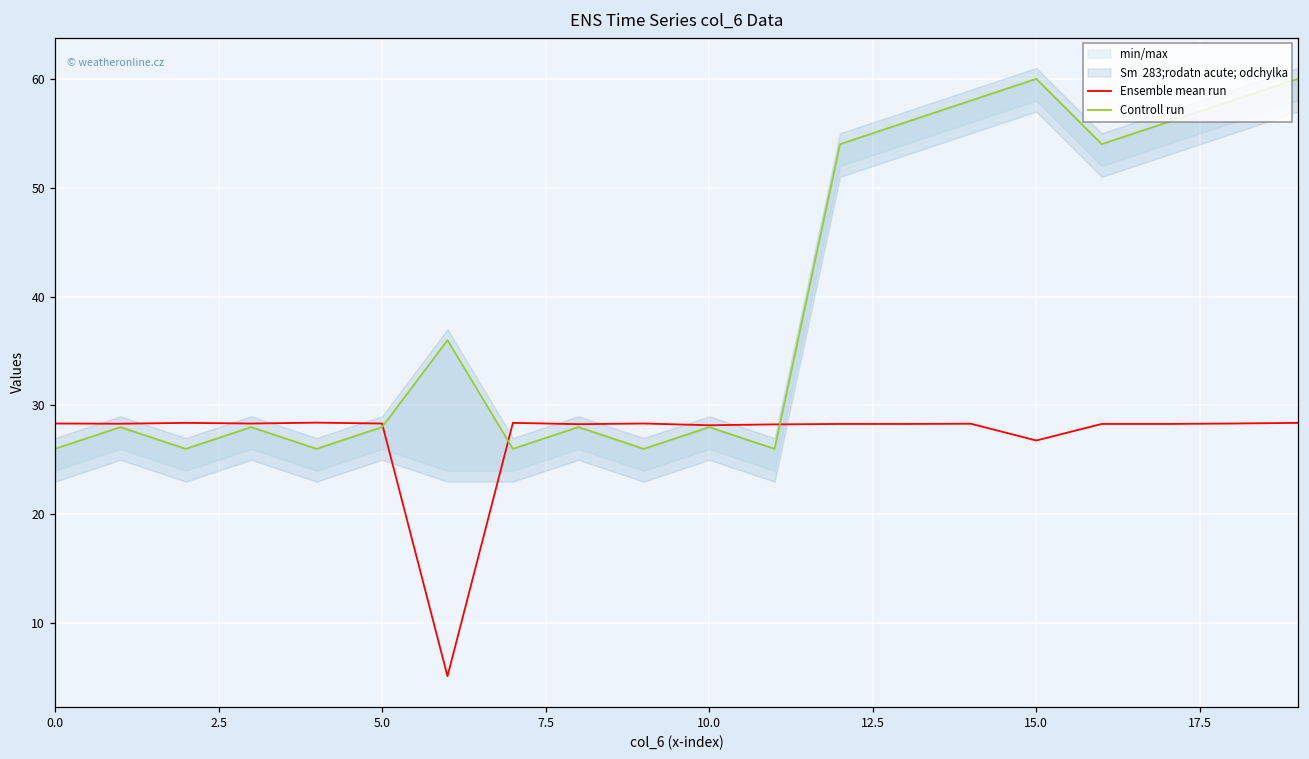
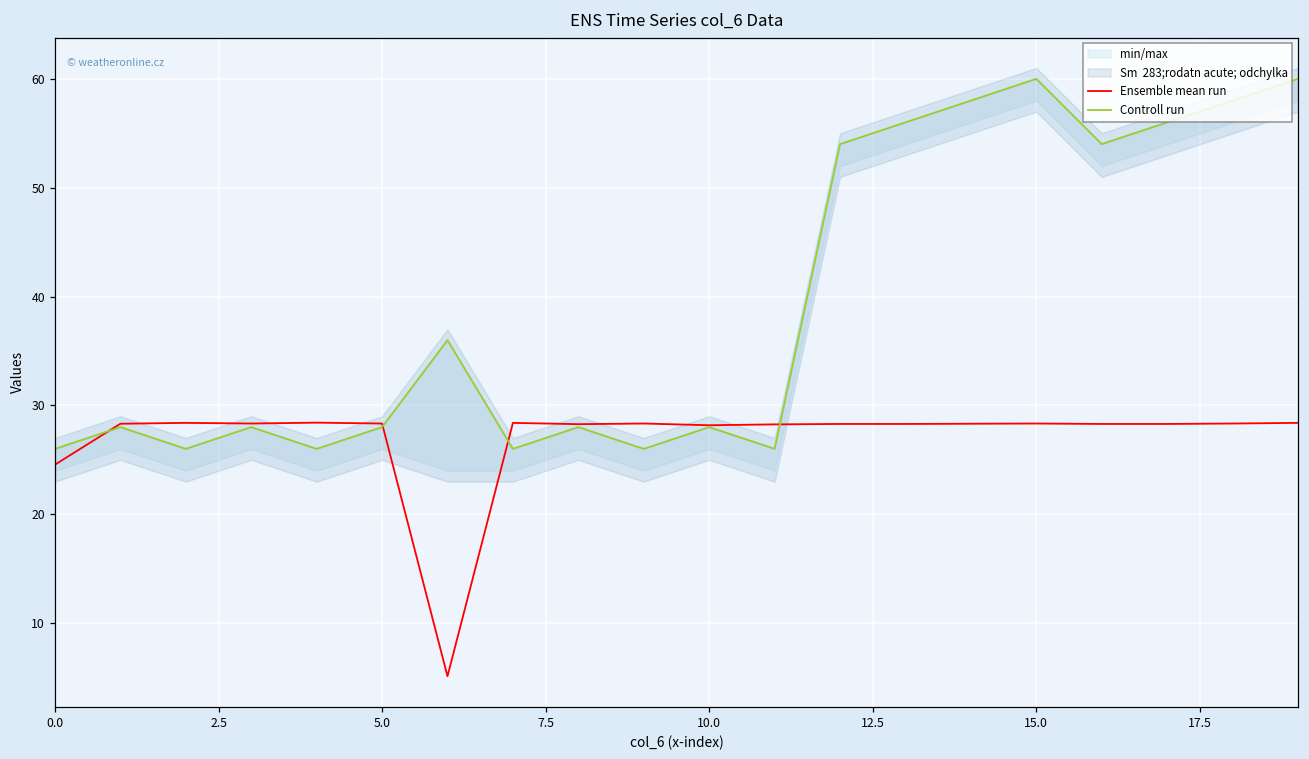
Ensemble mean run, 0.0: 28 -> 25
Ensemble mean run, 15.0: 27 -> 28
